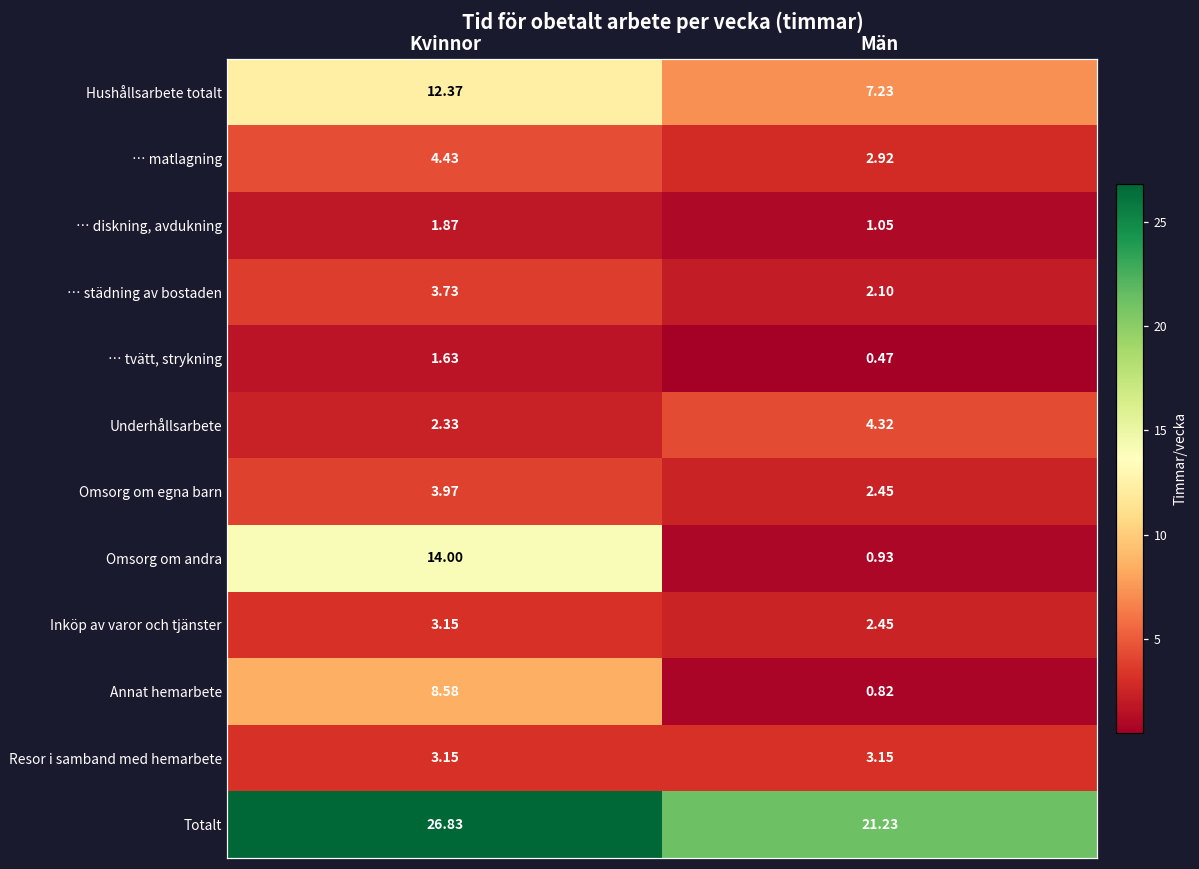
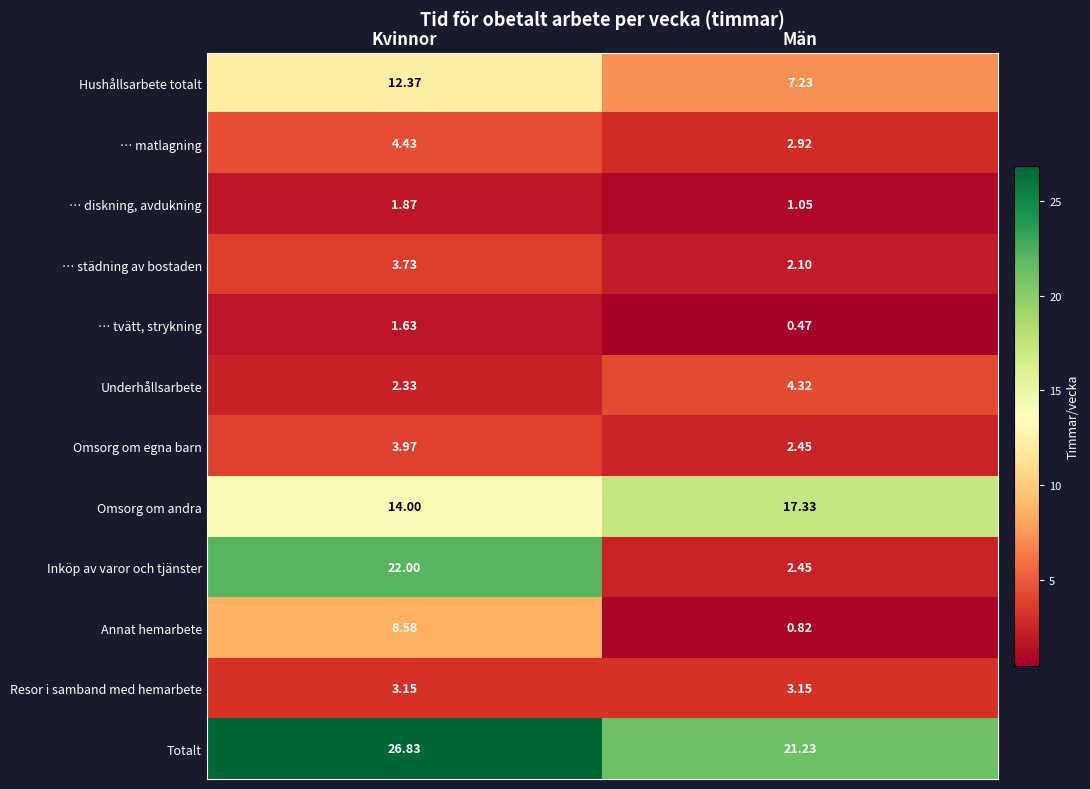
Omsorg om andra, Män: 0.93 -> 17.33
Inköp av varor och tjänster, Kvinnor: 3.15 -> 22.00
